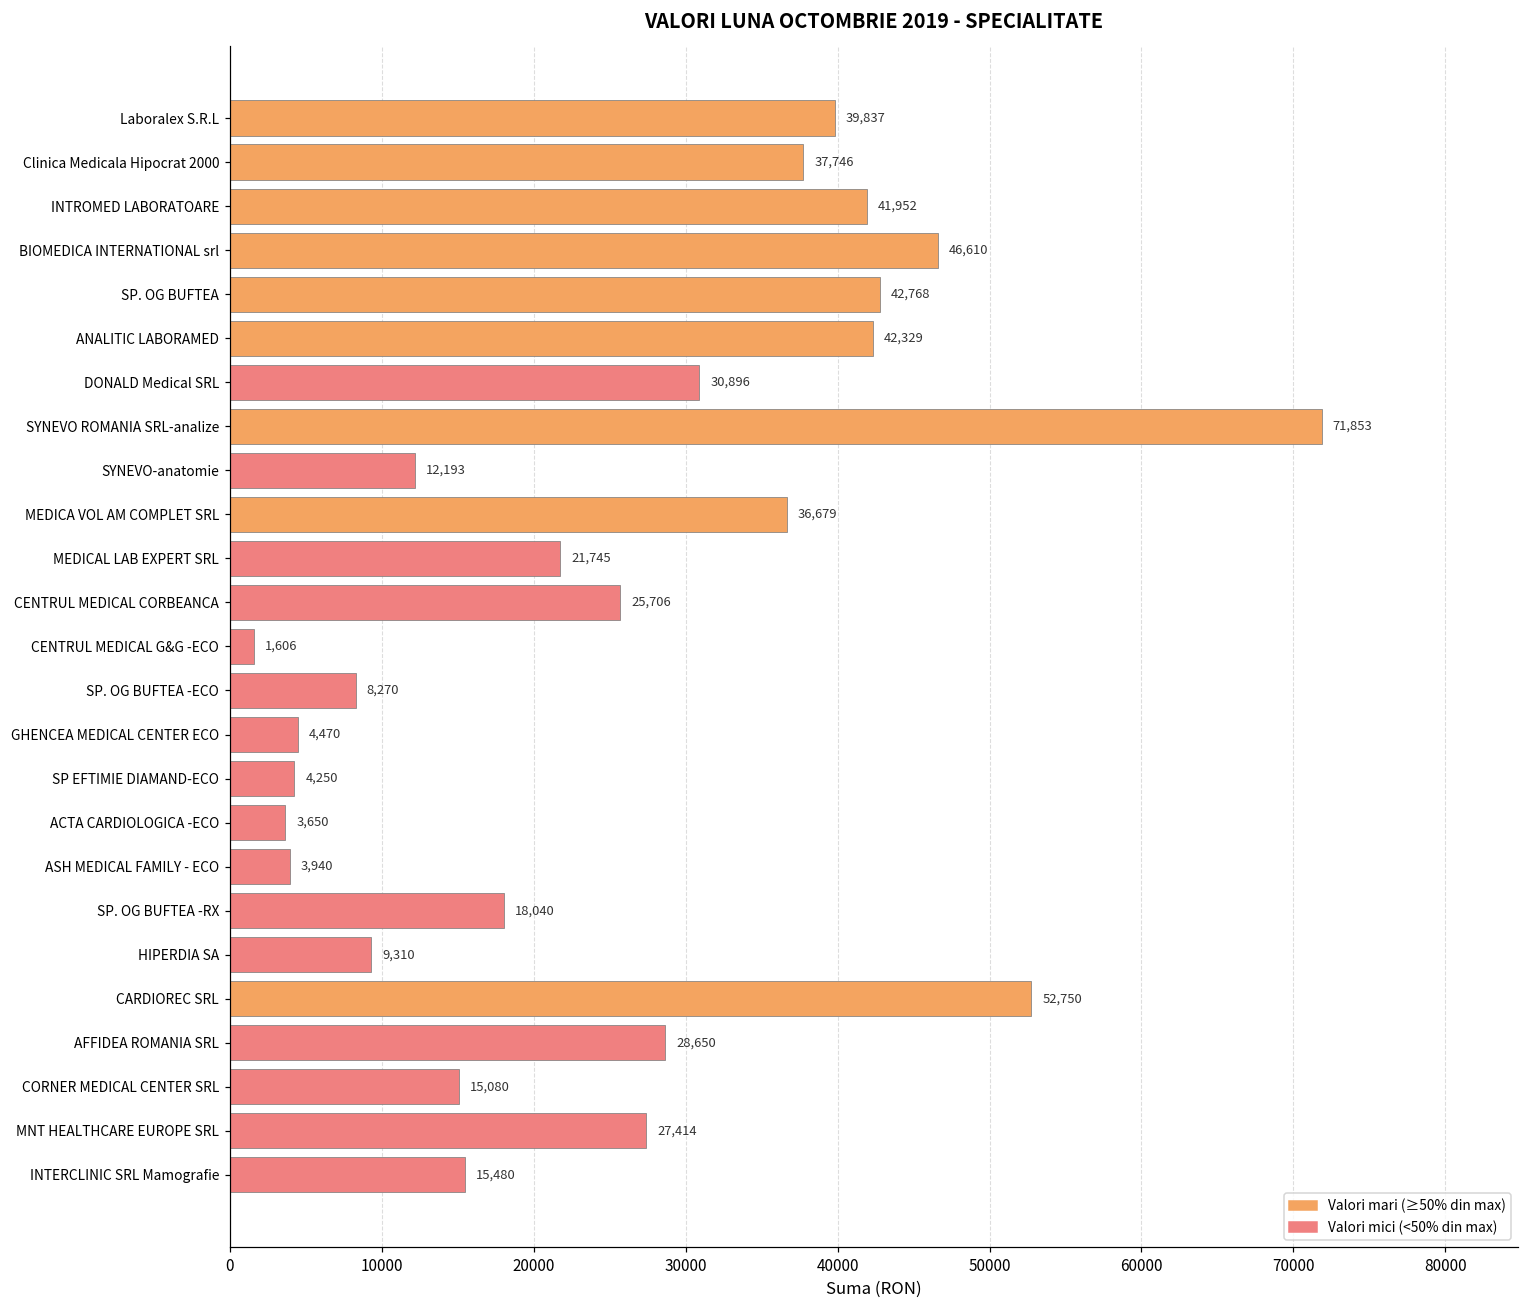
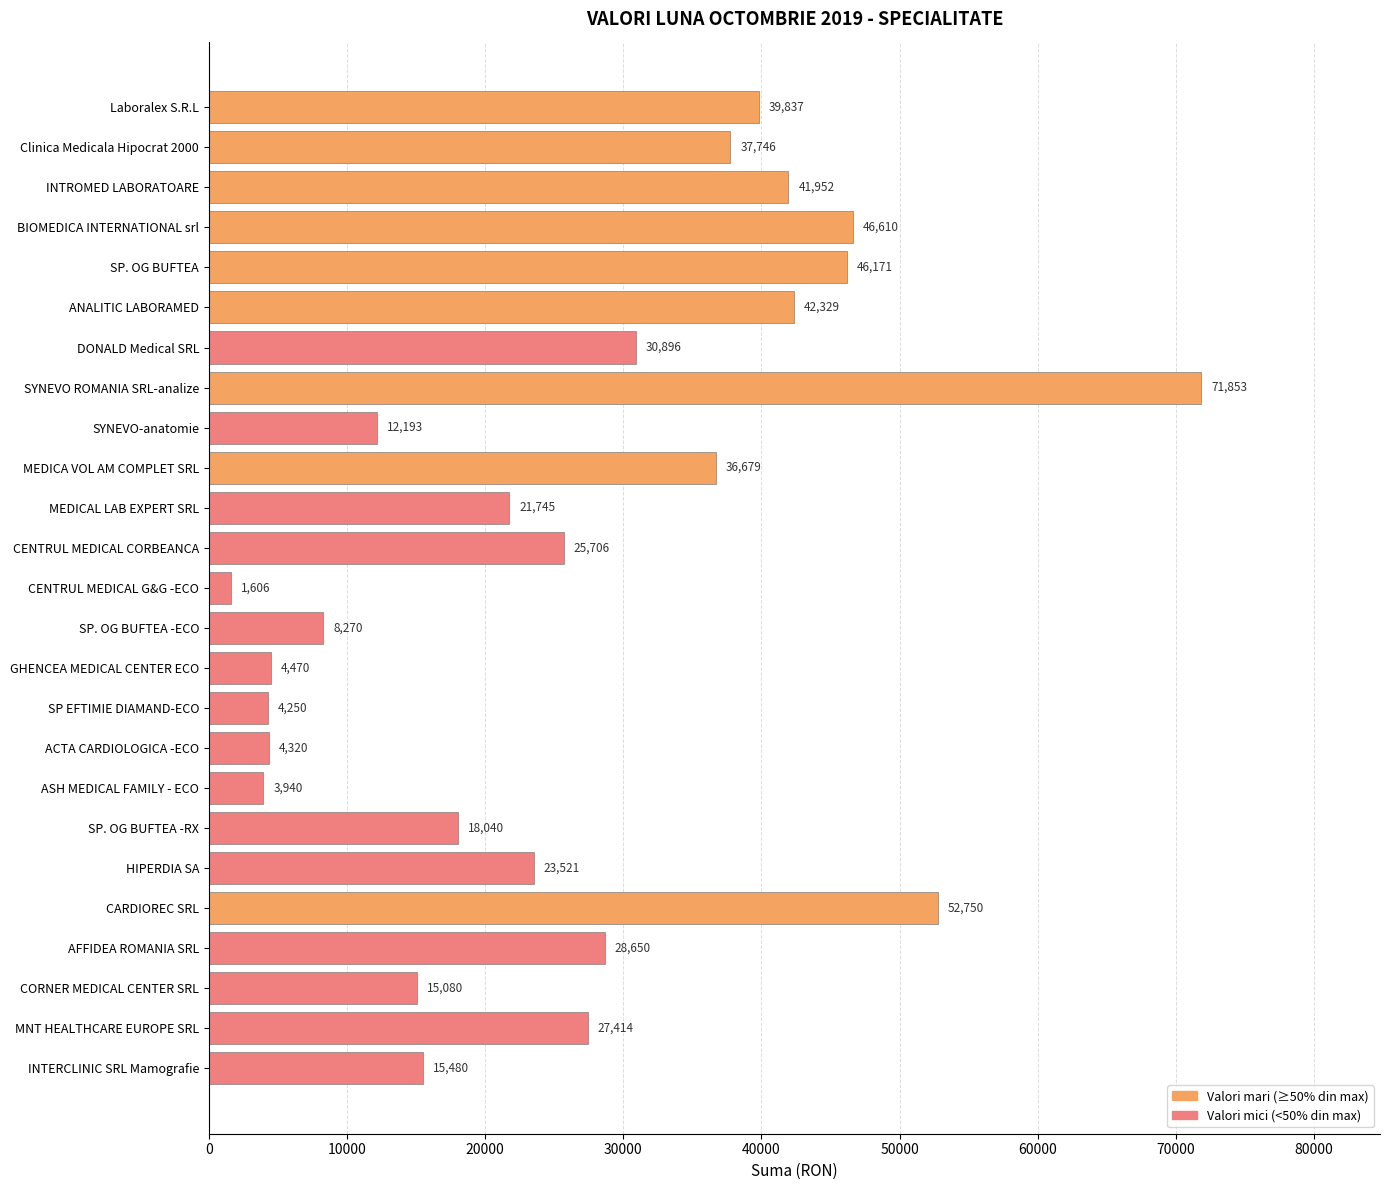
SP. OG BUFTEA: 42,768 -> 46,171
ACTA CARDIOLOGICA -ECO: 3,650 -> 4,320
HIPERDIA SA: 9,310 -> 23,521
